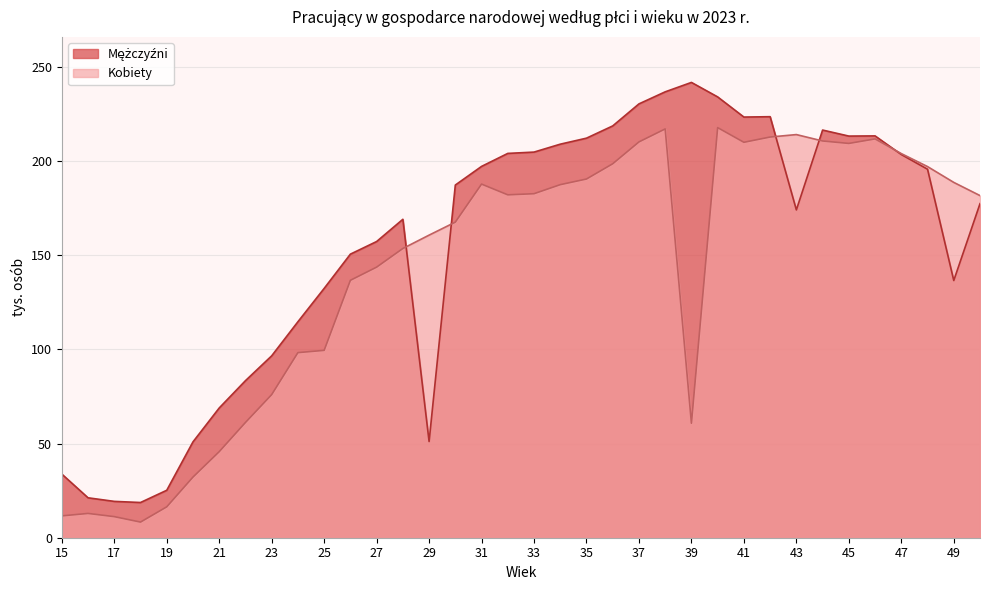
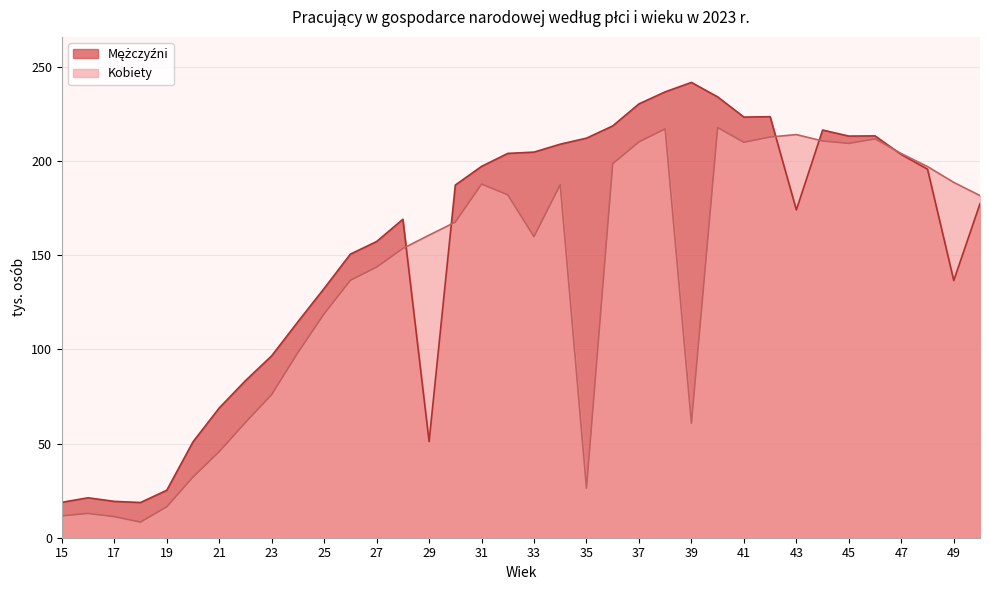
Mężczyźni, 15: 34 -> 19
Kobiety, 25: 100 -> 119
Kobiety, 33: 183 -> 160
Kobiety, 35: 191 -> 26
